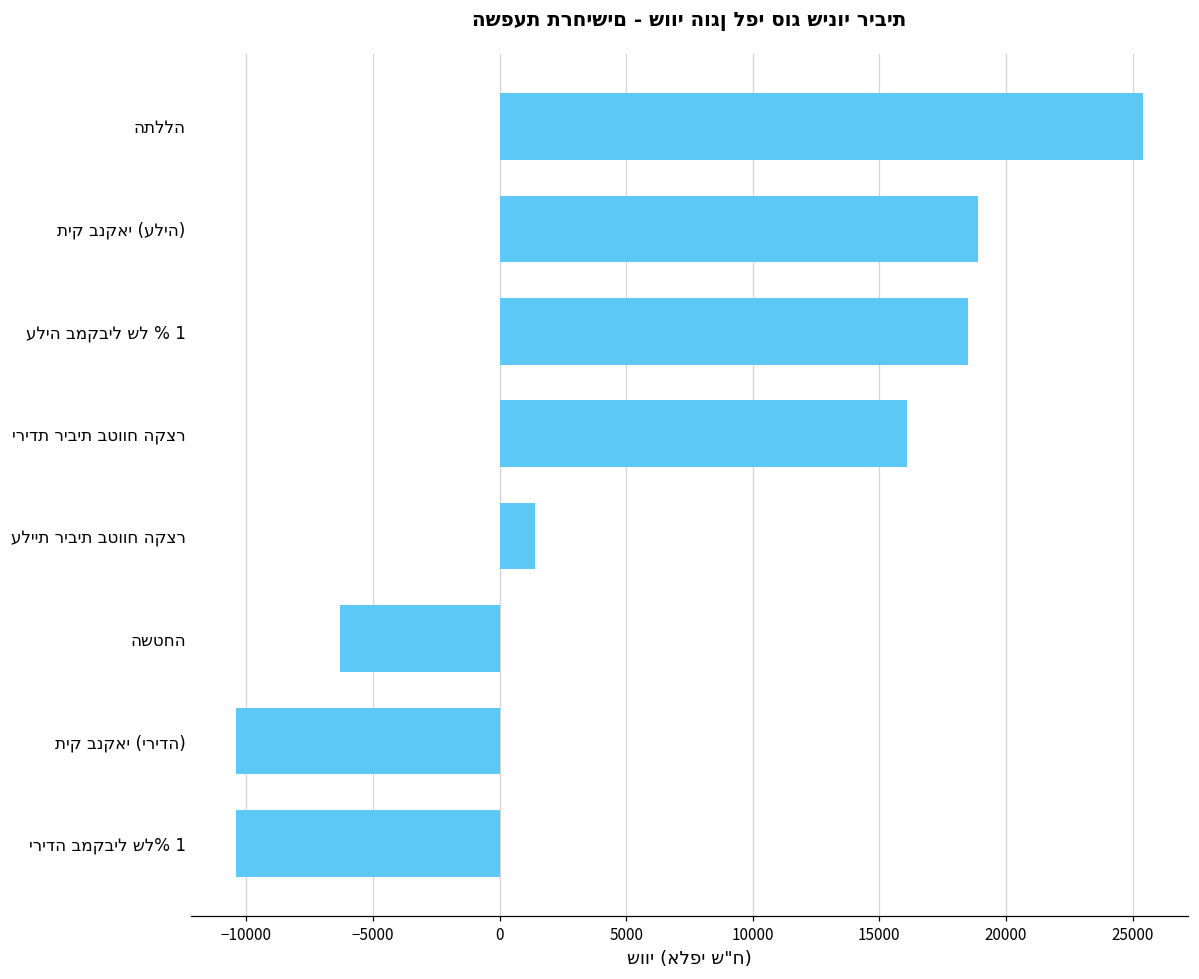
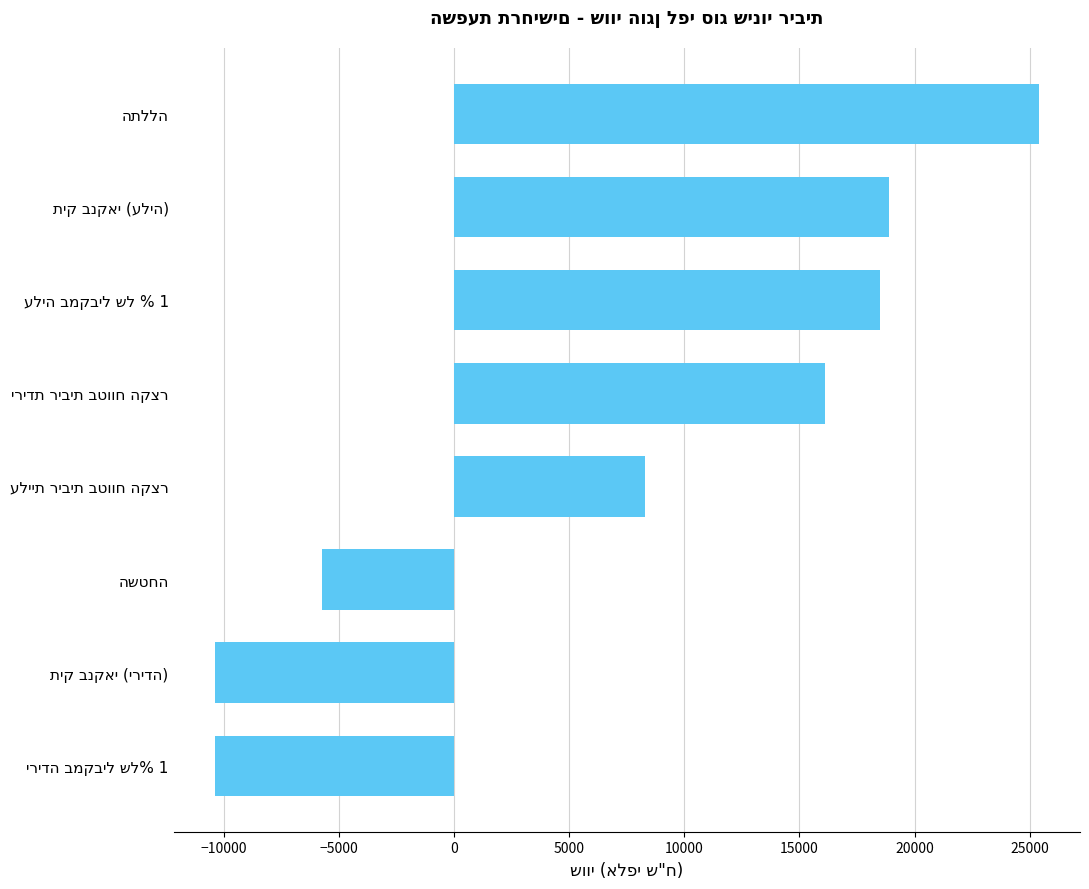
עליית ריבית בטווח הקצר: 1400 -> 8300
השטחה: -6300 -> -5700
